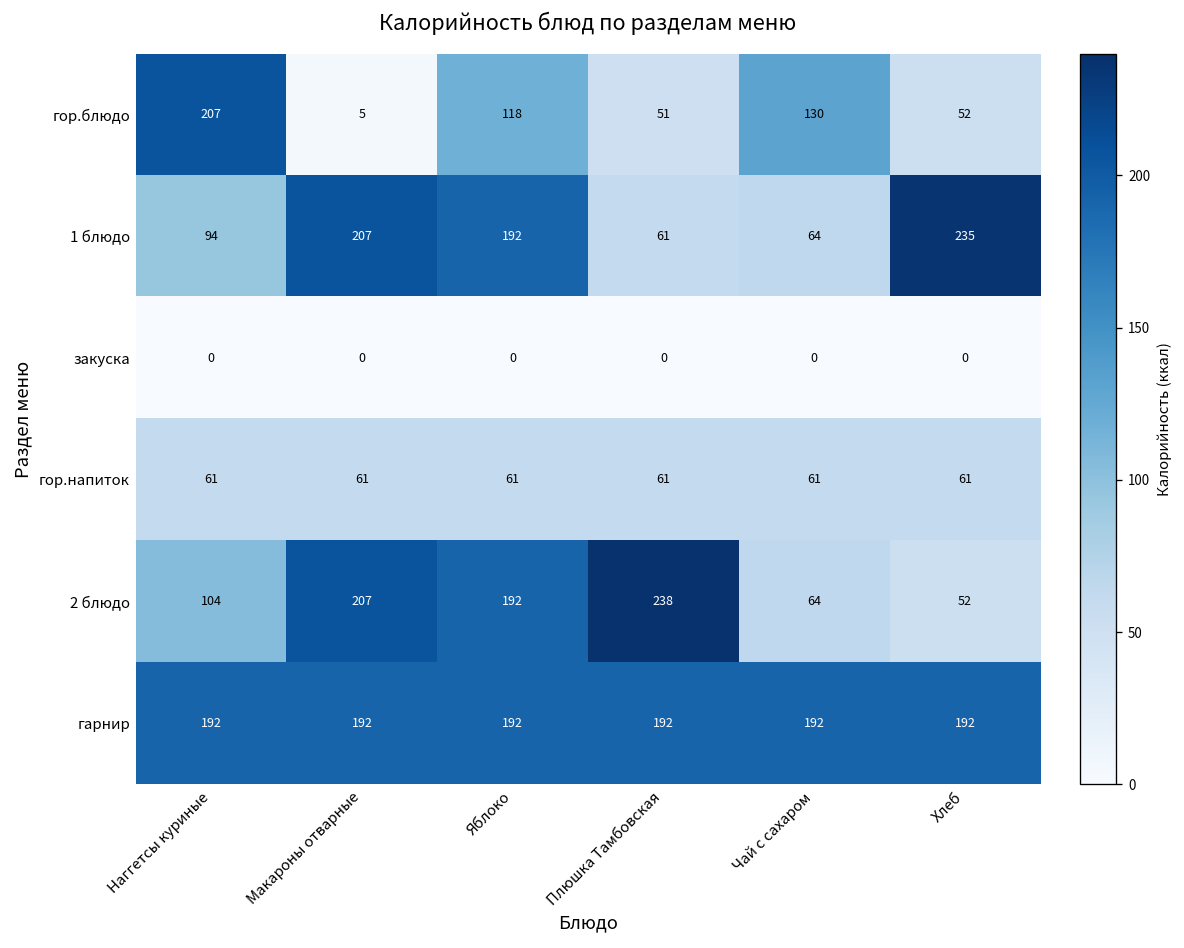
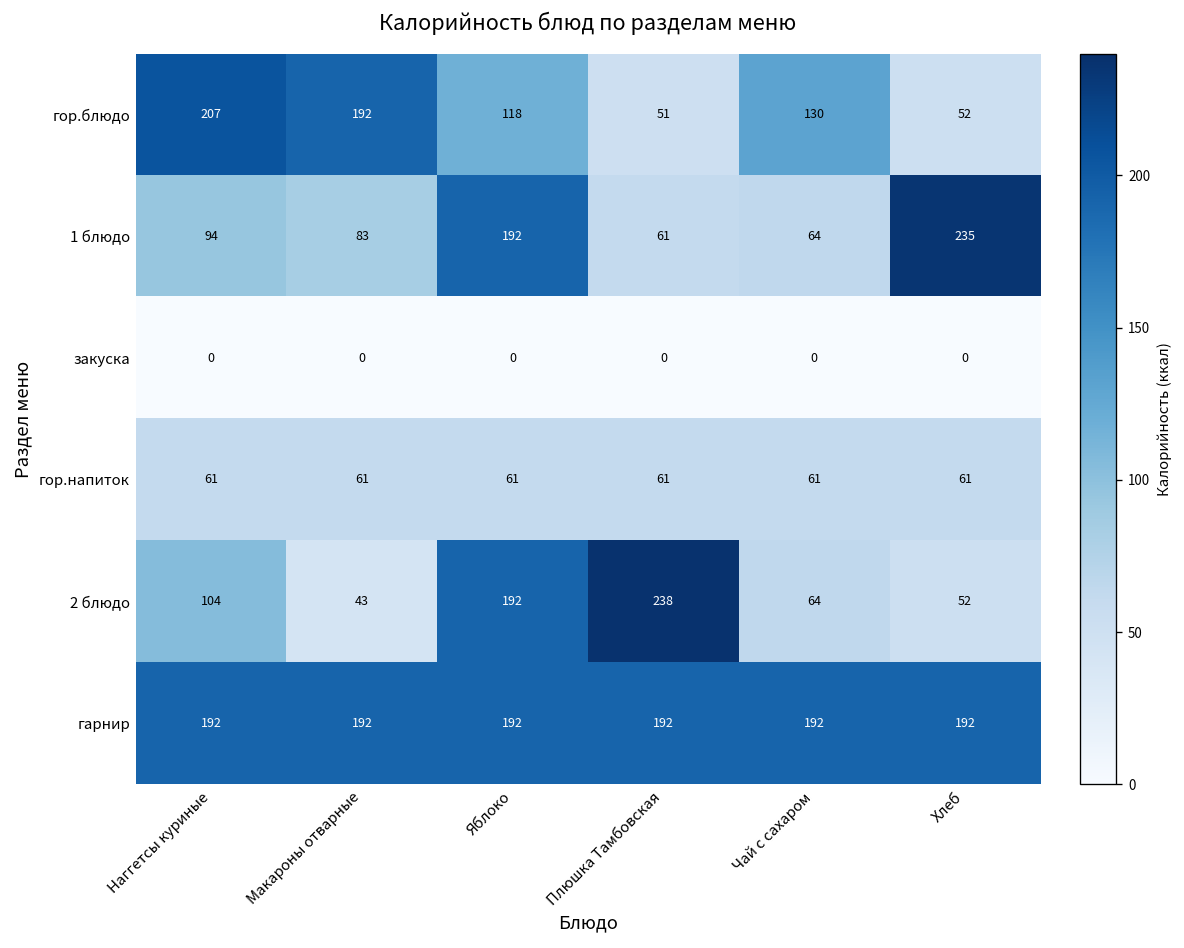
гор.блюдо, Макароны отварные: 5 -> 192
1 блюдо, Макароны отварные: 207 -> 83
2 блюдо, Макароны отварные: 207 -> 43
